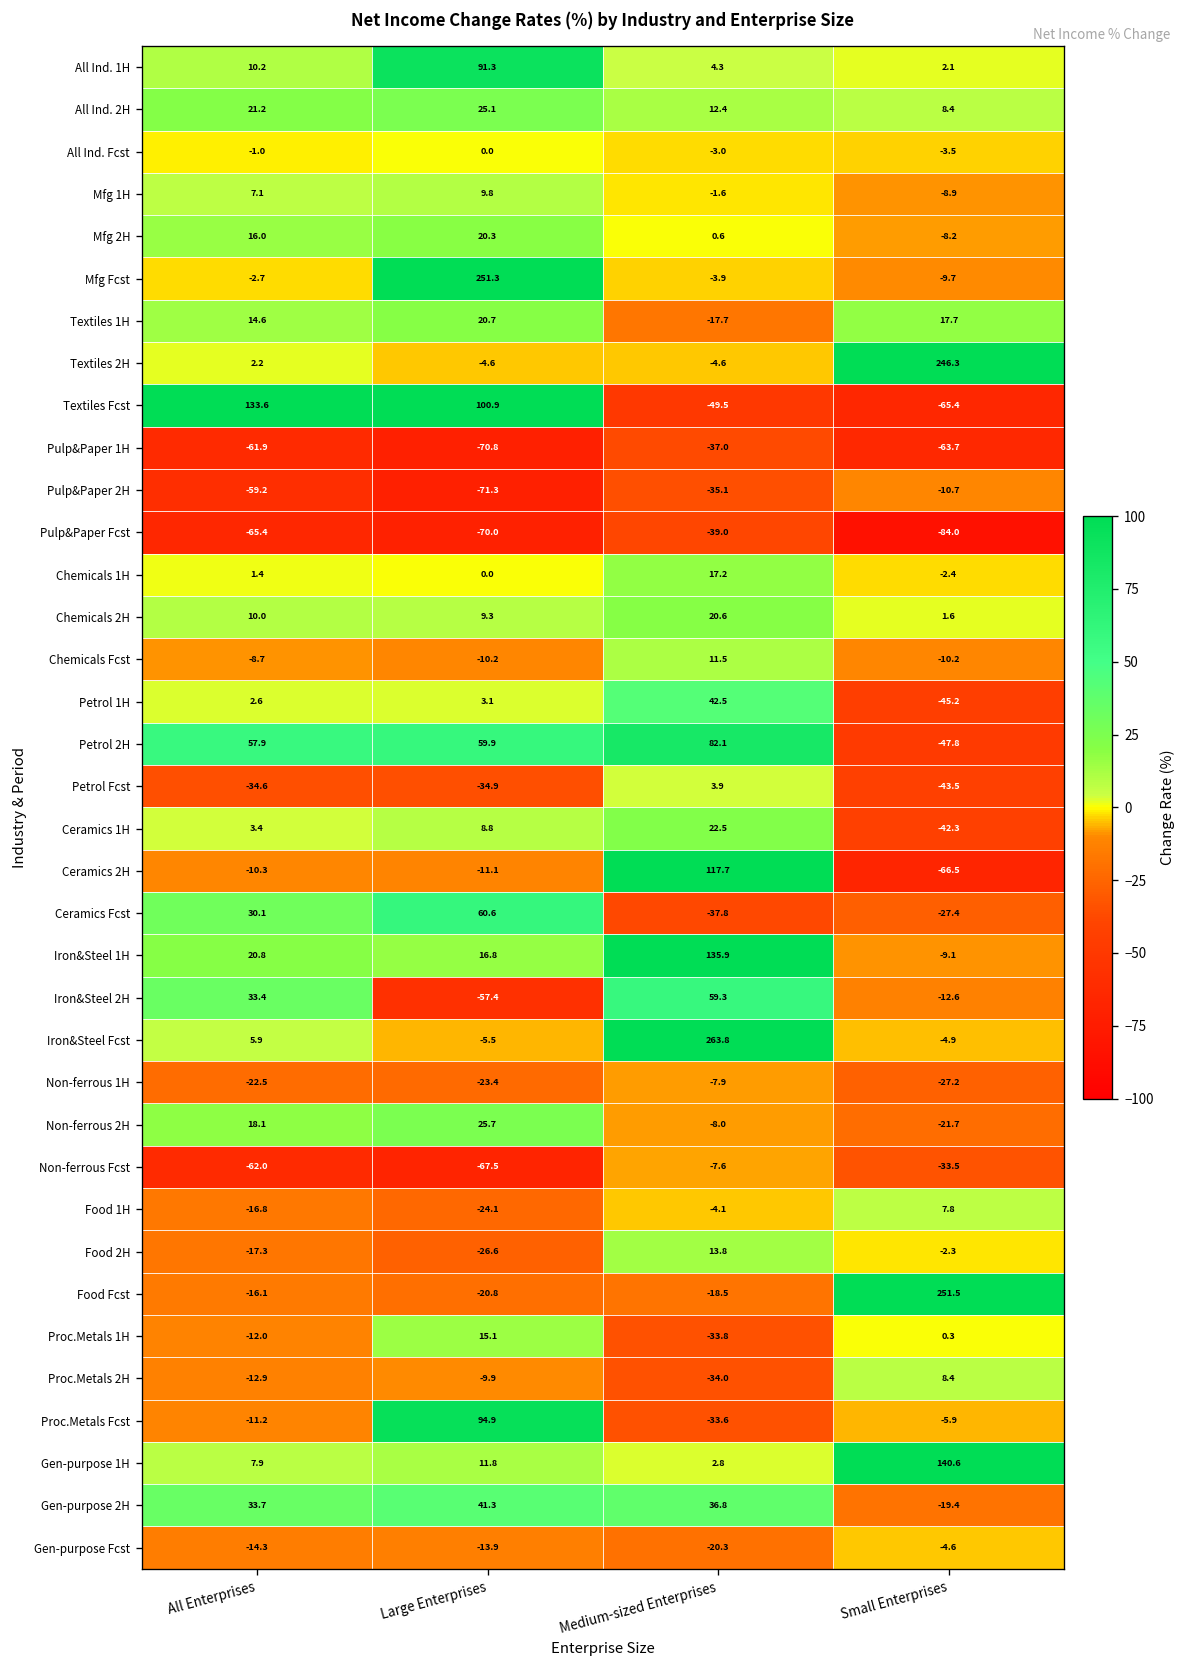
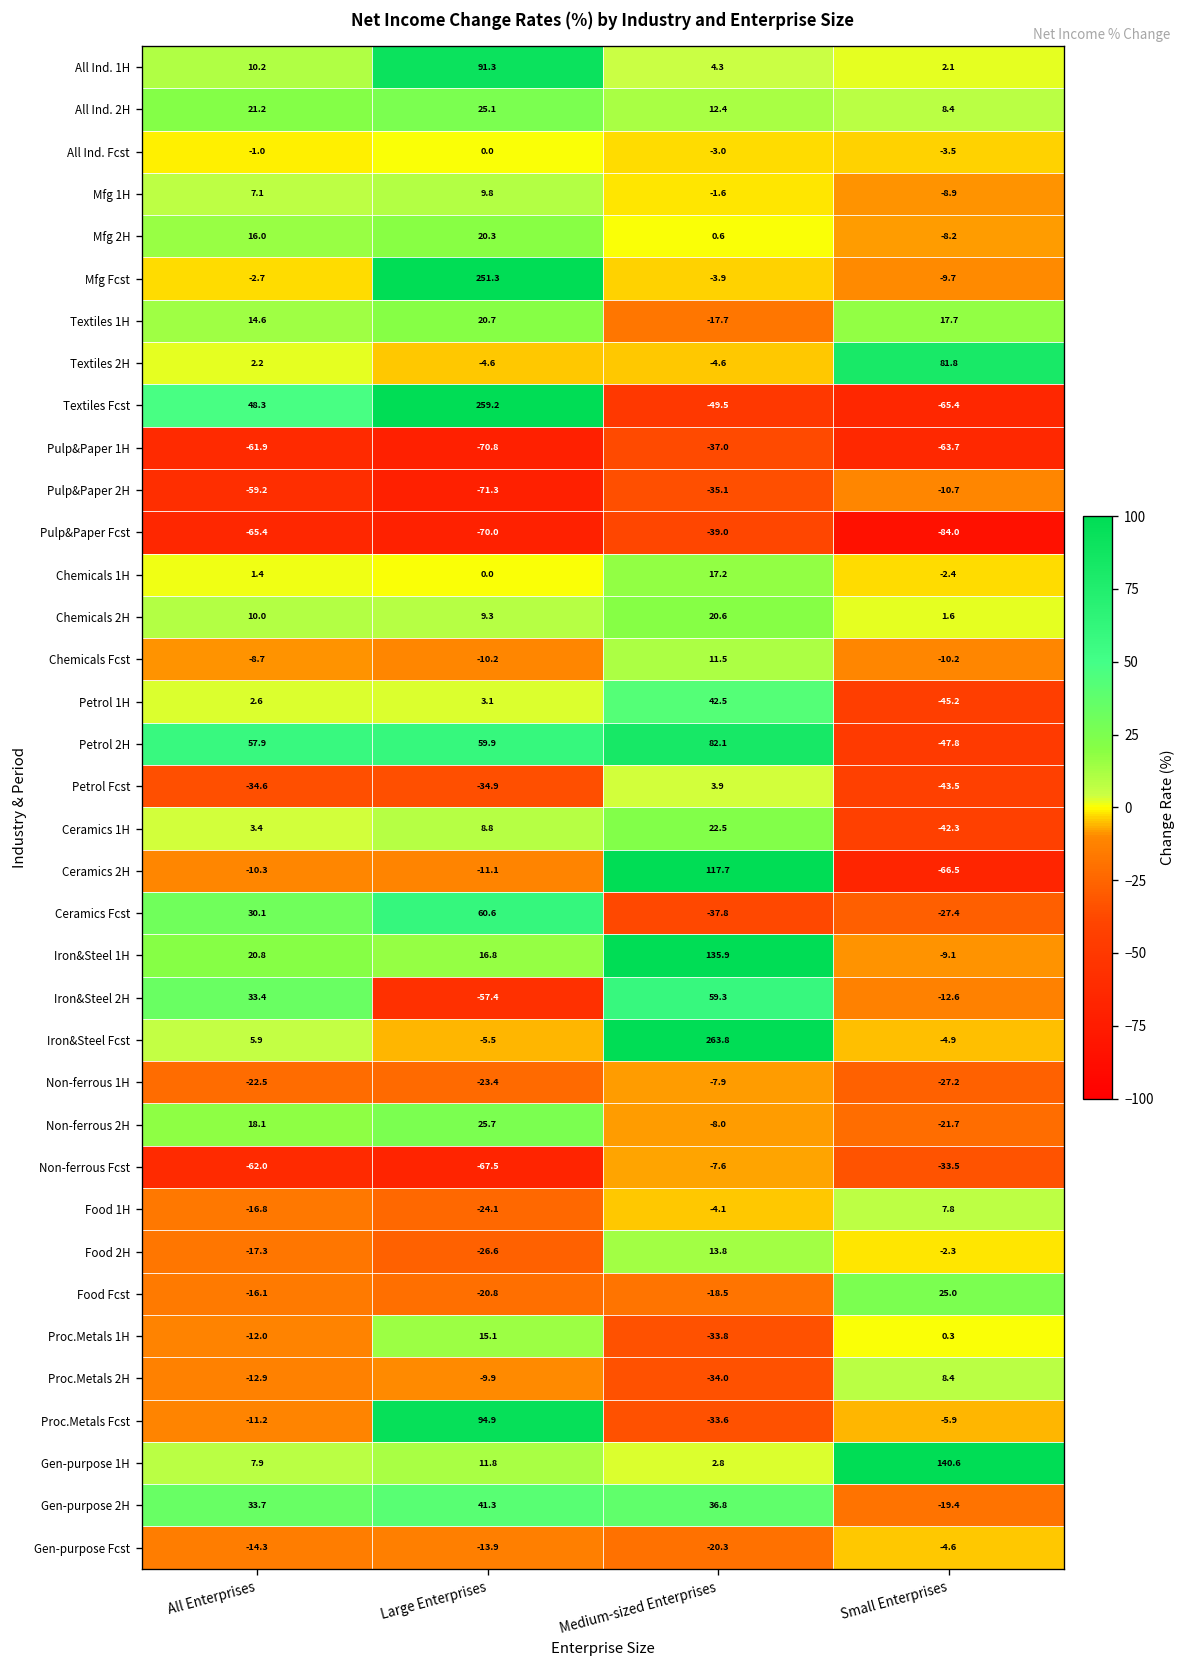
Textiles 2H, Small Enterprises: 246.3 -> 81.8
Textiles Fcst, All Enterprises: 133.6 -> 48.3
Textiles Fcst, Large Enterprises: 100.9 -> 259.2
Food Fcst, Small Enterprises: 251.5 -> 25.0
